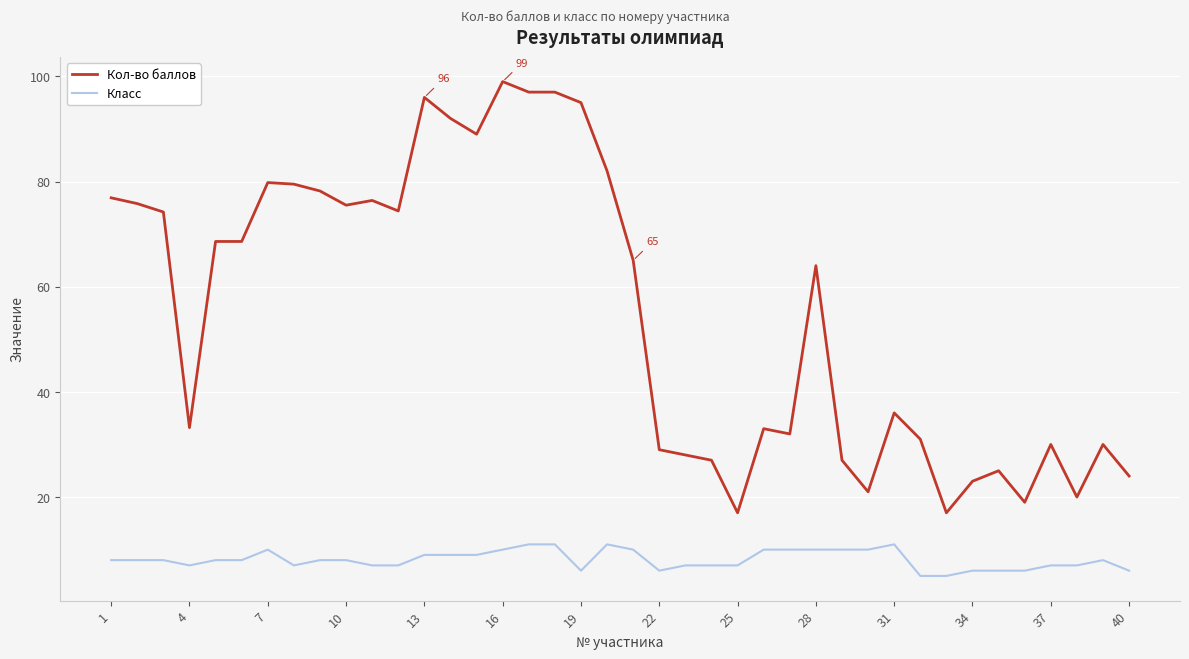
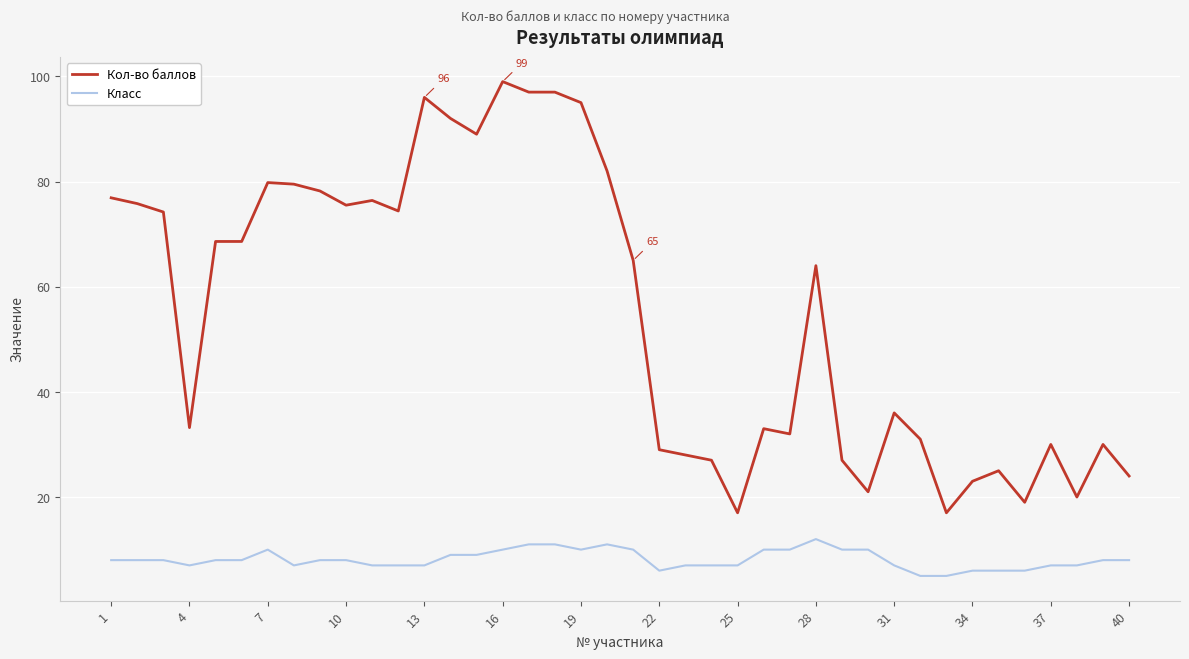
Класс, 13: 9 -> 7
Класс, 19: 6 -> 10
Класс, 28: 10 -> 12
Класс, 31: 11 -> 7
Класс, 40: 6 -> 8
